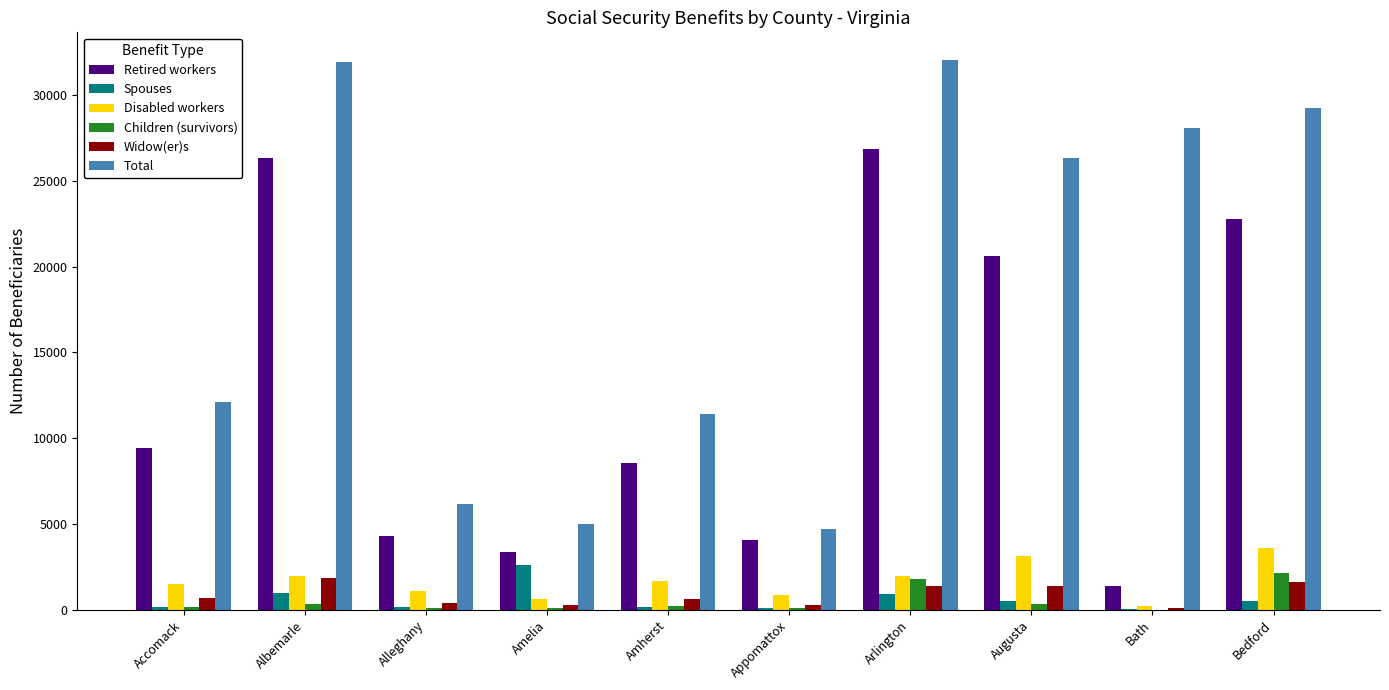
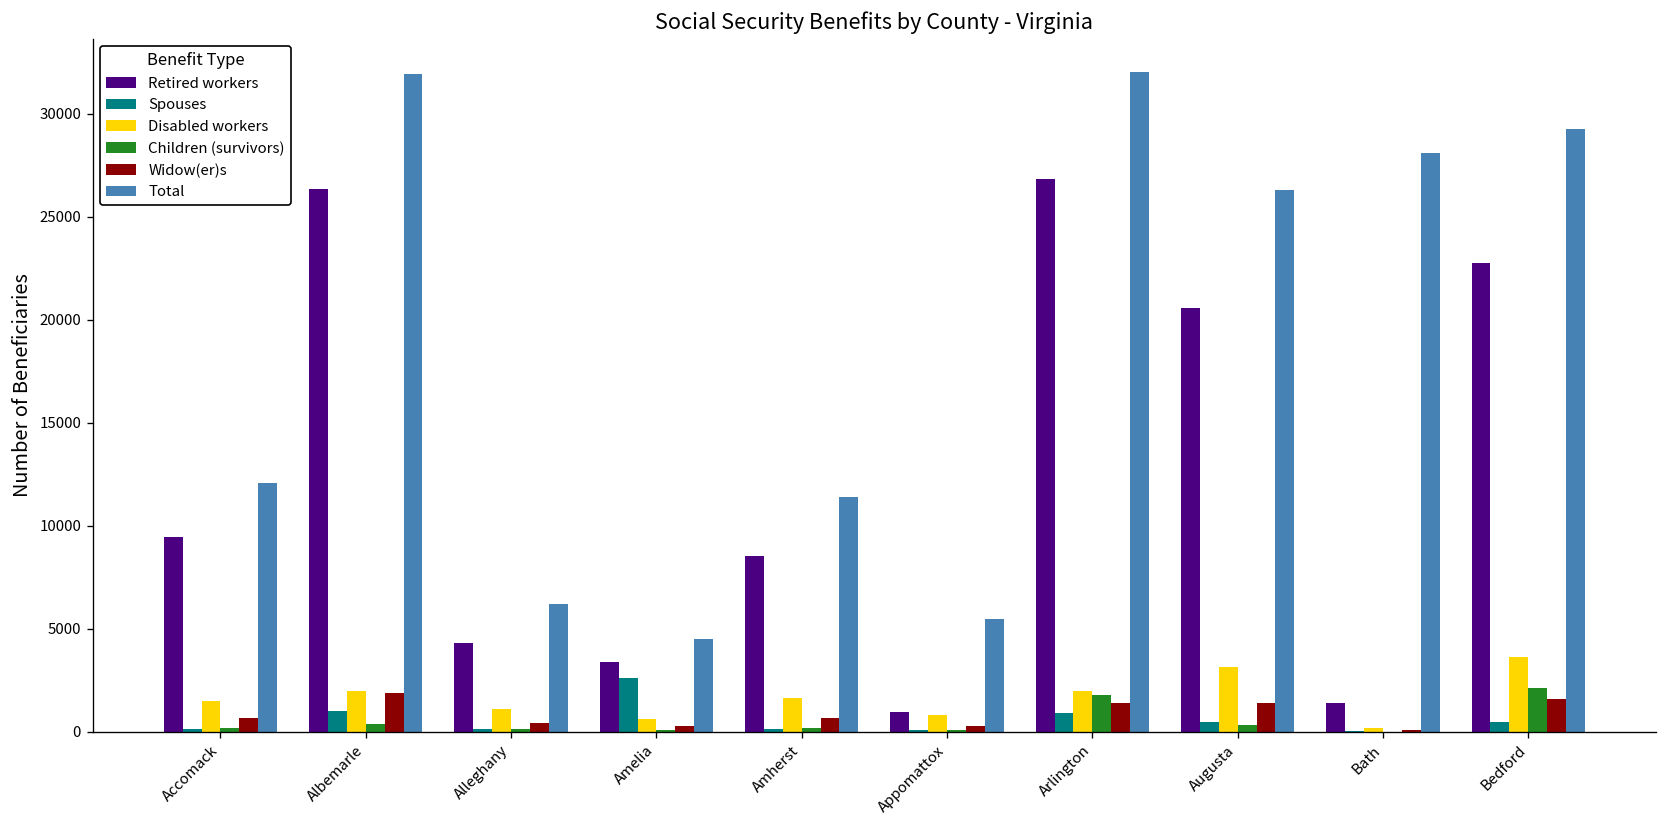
Total, Amelia: 5000 -> 4500
Retired workers, Appomattox: 4100 -> 1000
Total, Appomattox: 4700 -> 5500
